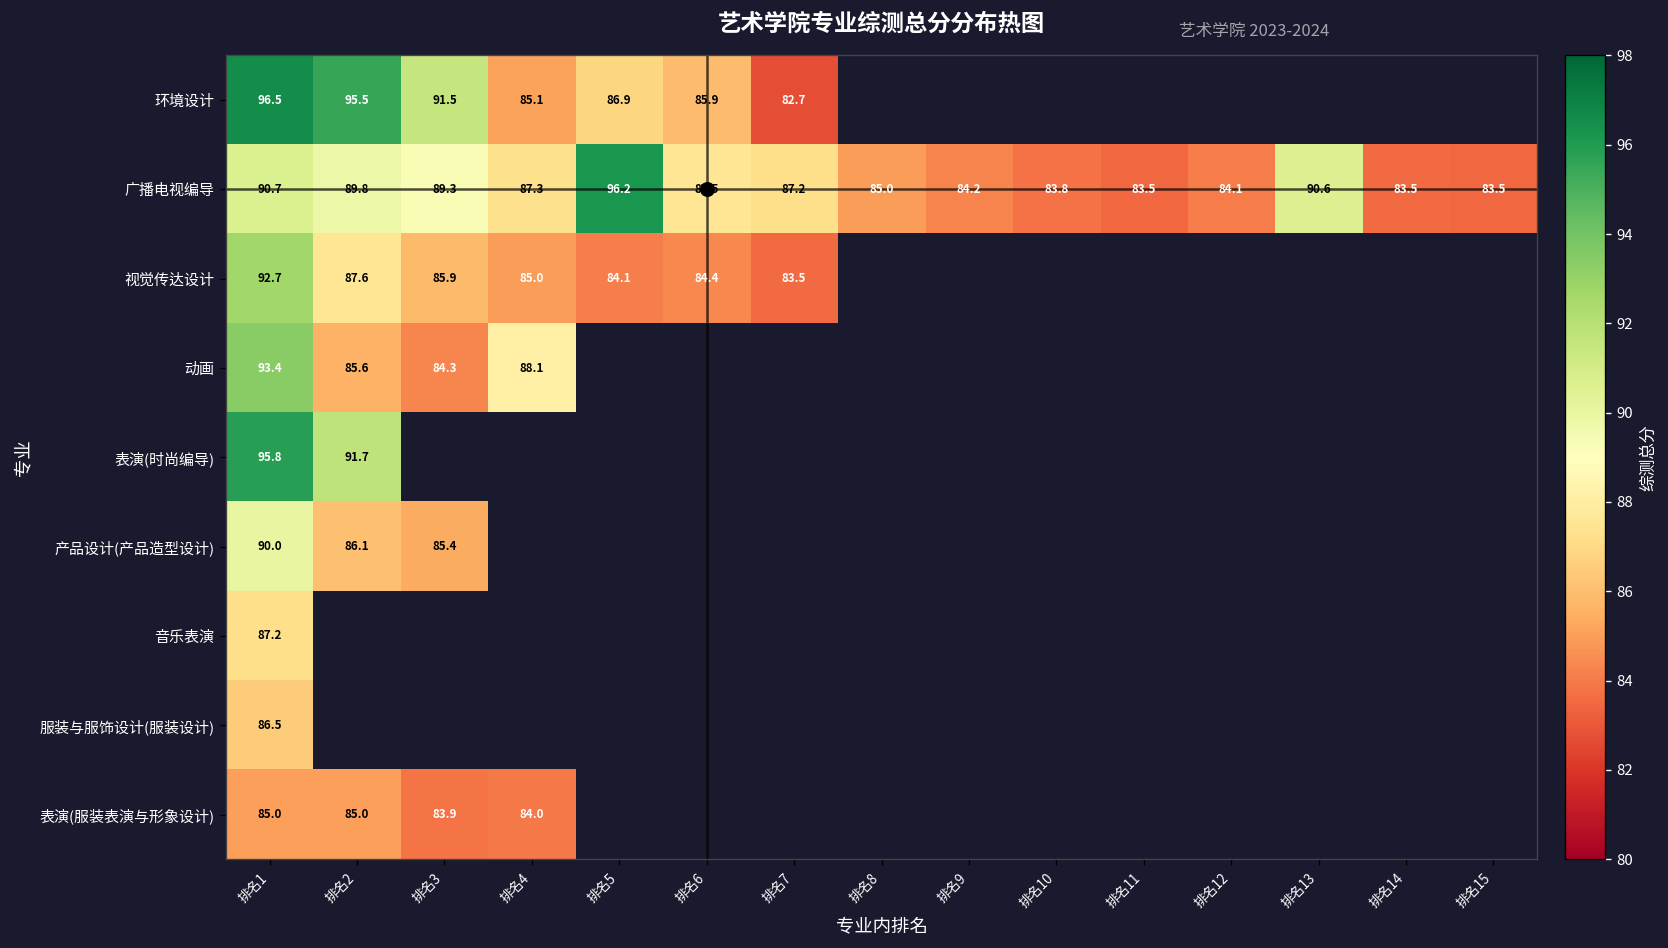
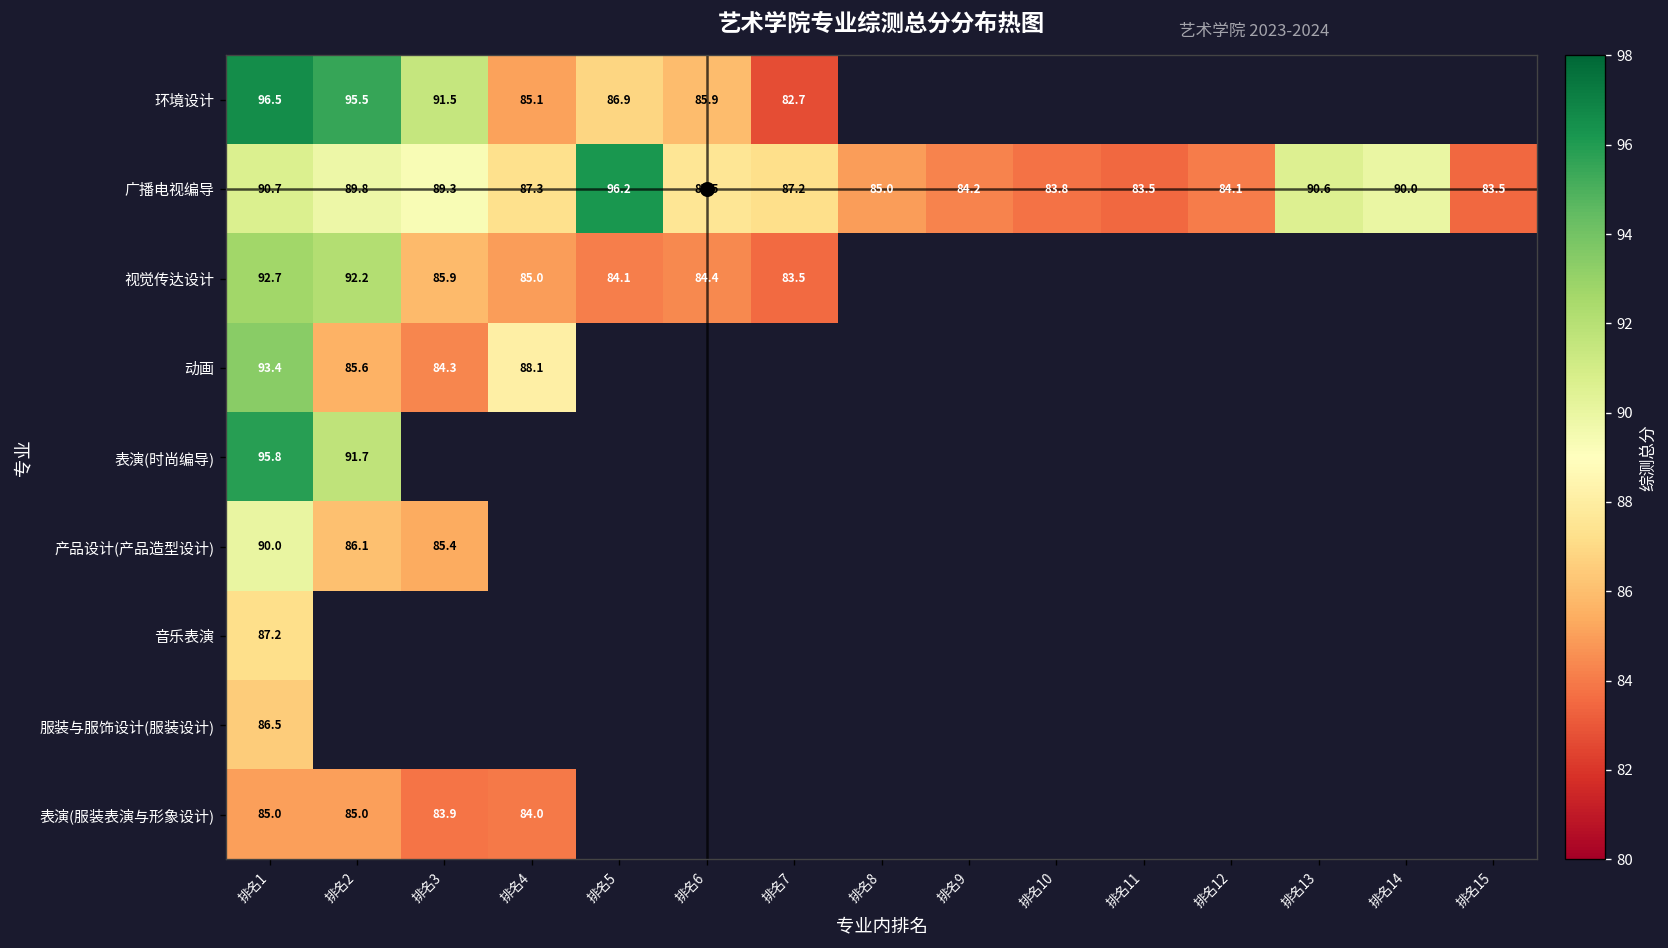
广播电视编导, 排名14: 83.5 -> 90.0
视觉传达设计, 排名2: 87.6 -> 92.2
